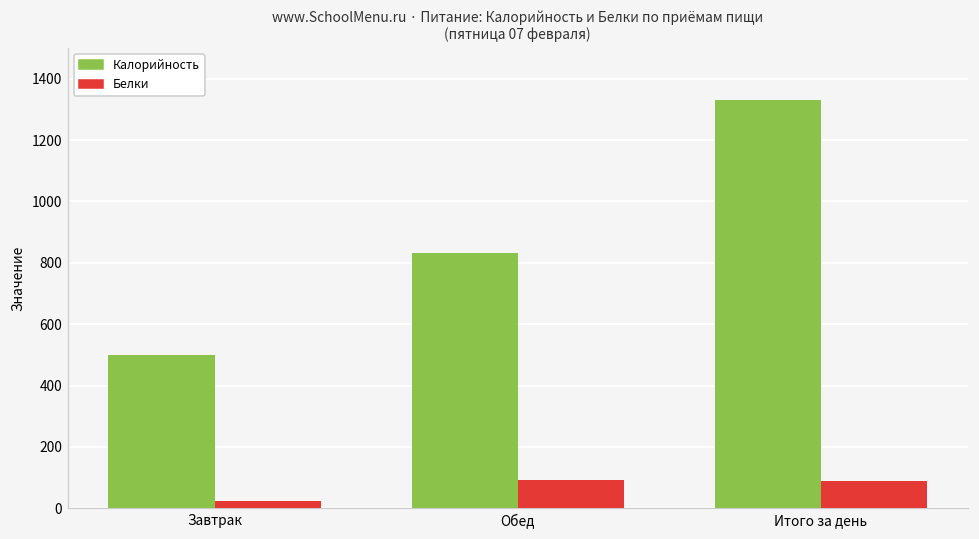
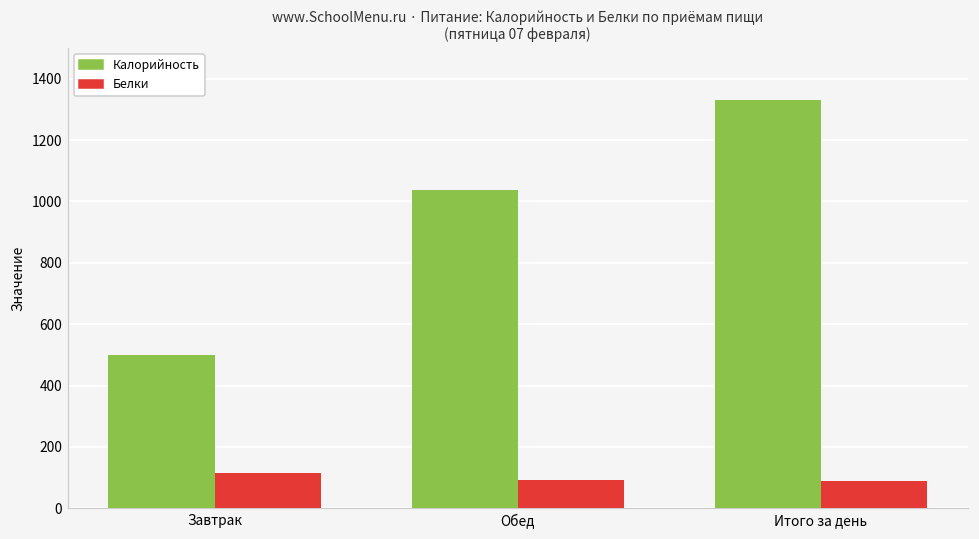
Белки, Завтрак: 20 -> 120
Калорийность, Обед: 830 -> 1040
